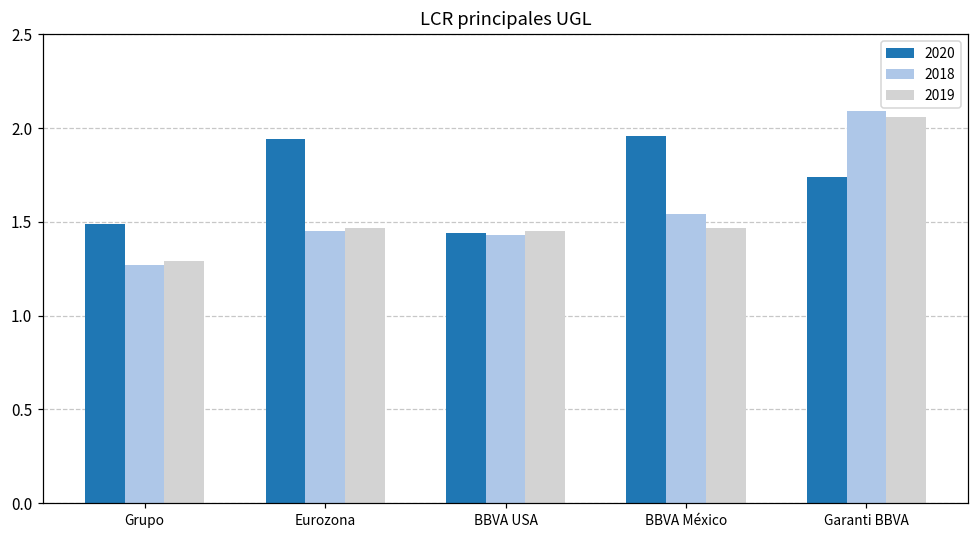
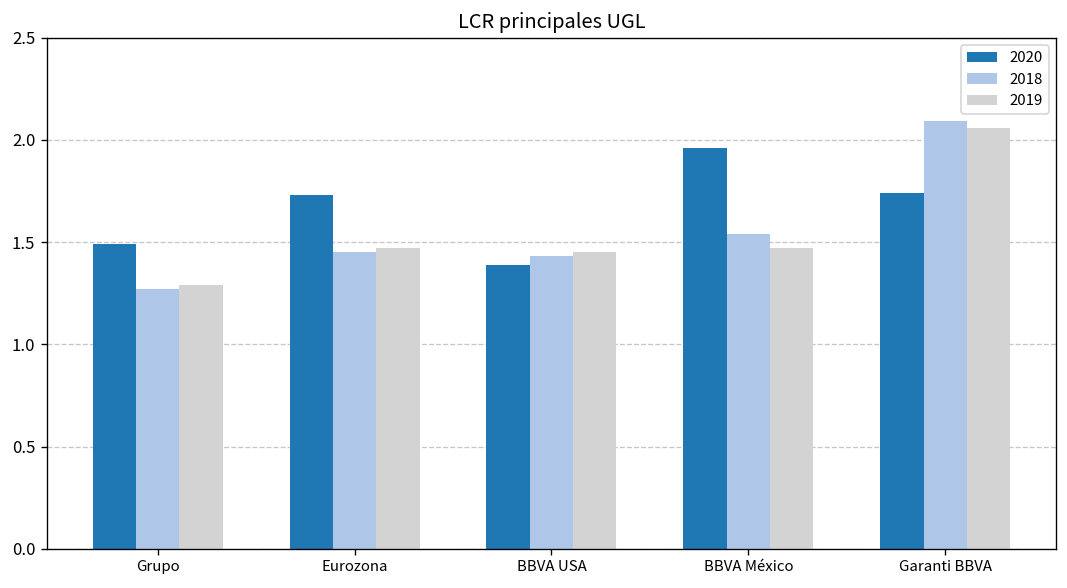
2020, Eurozona: 1.94 -> 1.73
2020, BBVA USA: 1.44 -> 1.39
